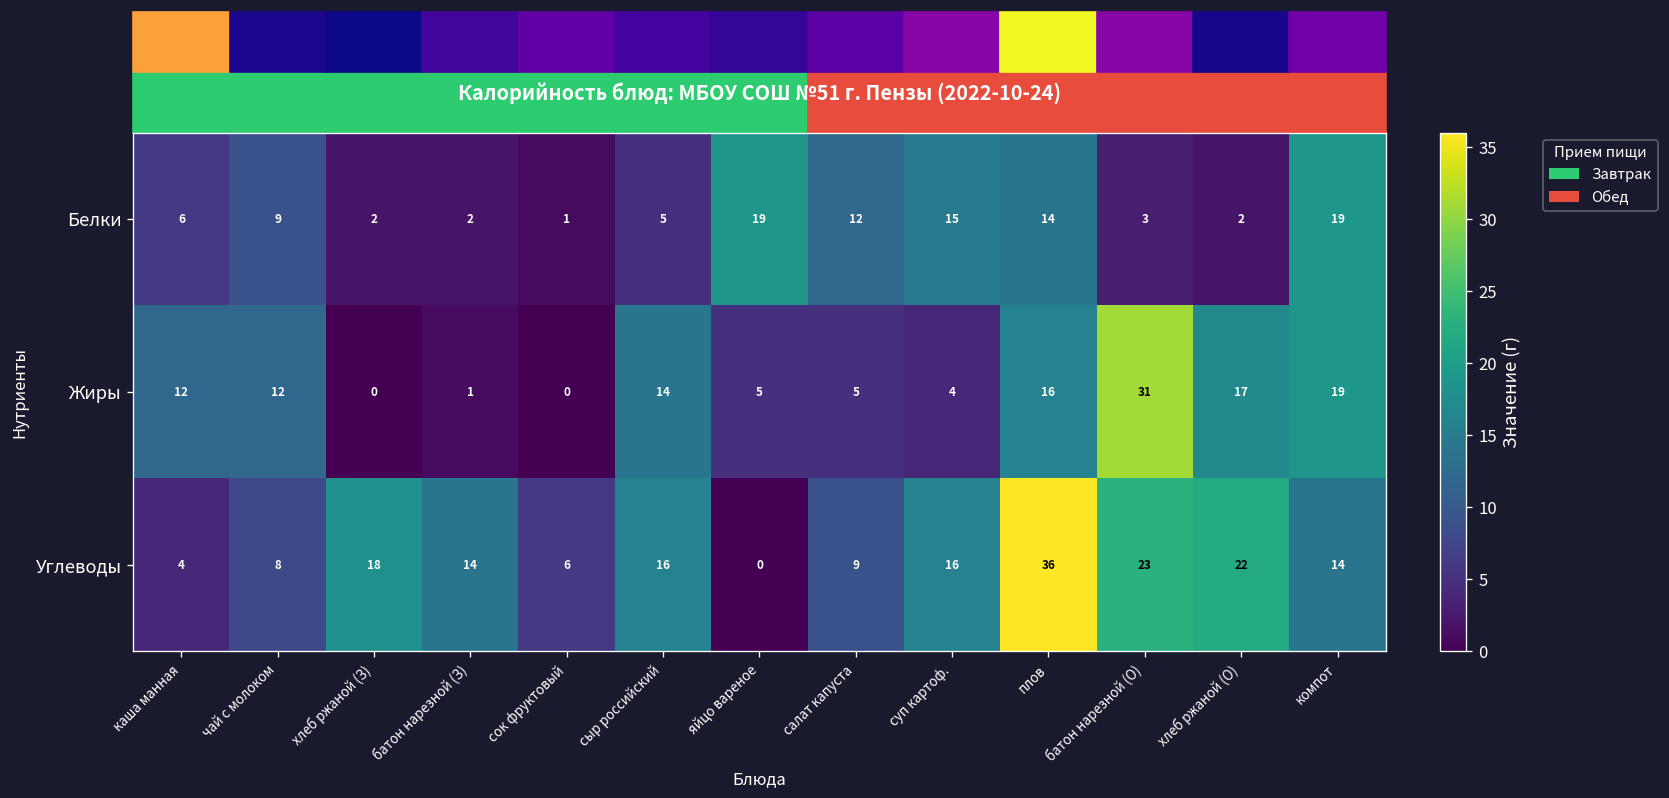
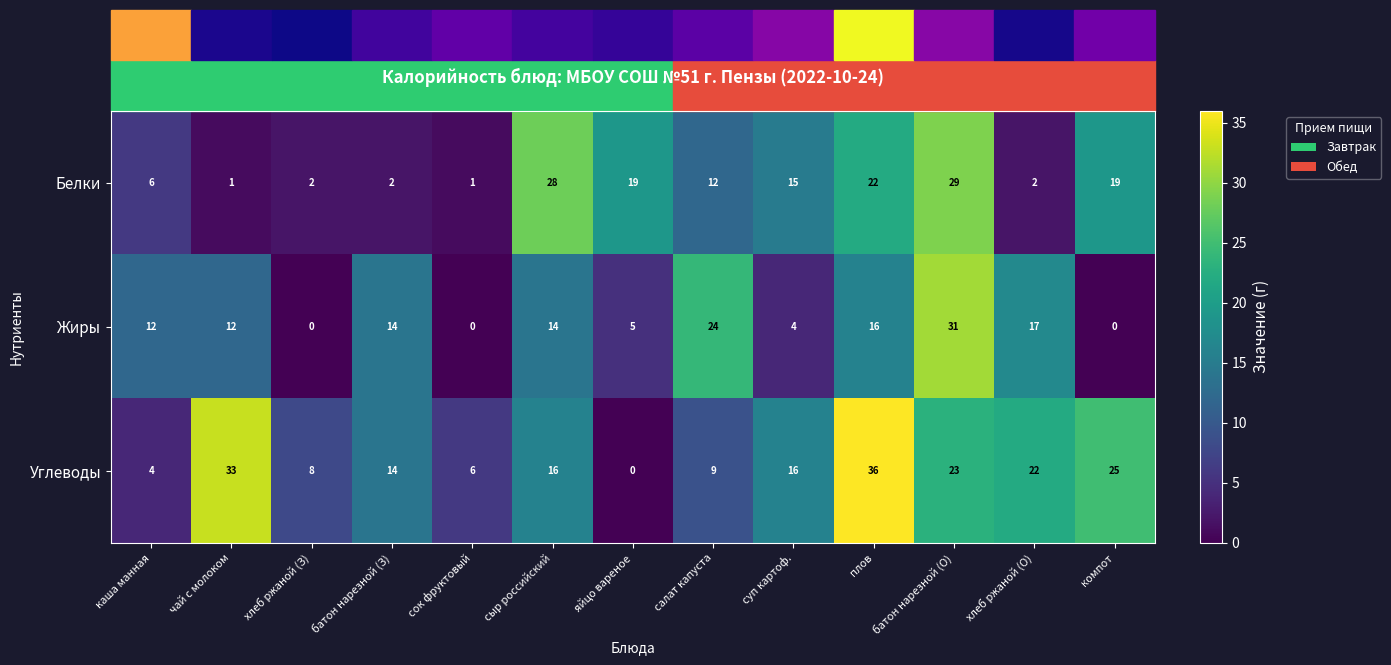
Белки, чай с молоком: 9 -> 1
Белки, сыр российский: 5 -> 28
Белки, плов: 14 -> 22
Белки, батон нарезной (О): 3 -> 29
Жиры, батон нарезной (З): 1 -> 14
Жиры, салат капуста: 5 -> 24
Жиры, компот: 19 -> 0
Углеводы, чай с молоком: 8 -> 33
Углеводы, хлеб ржаной (З): 18 -> 8
Углеводы, компот: 14 -> 25
